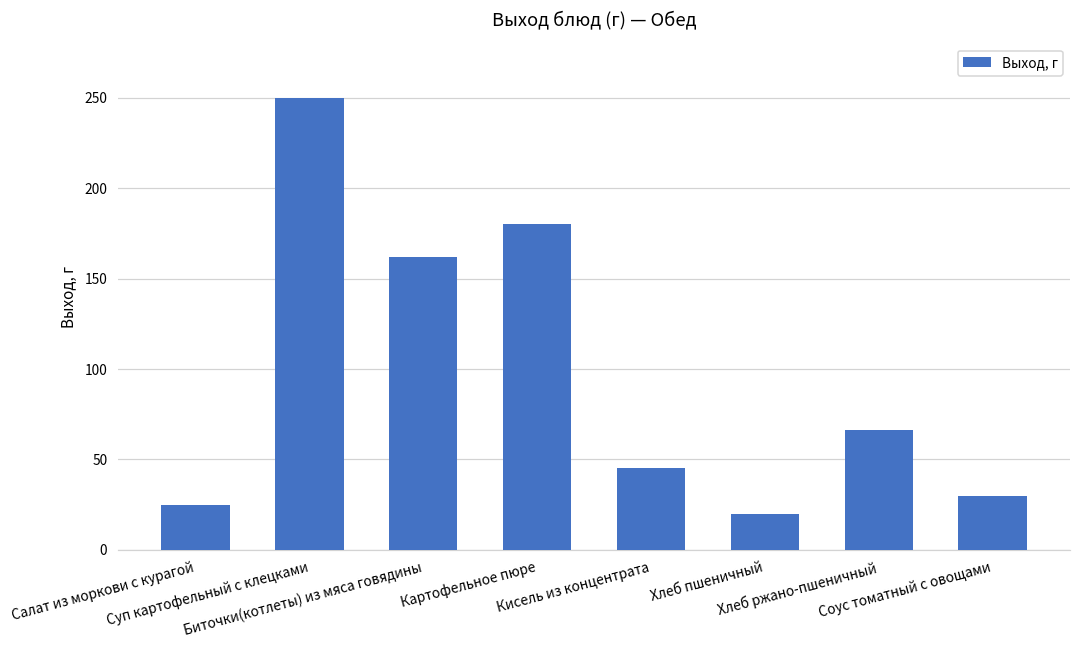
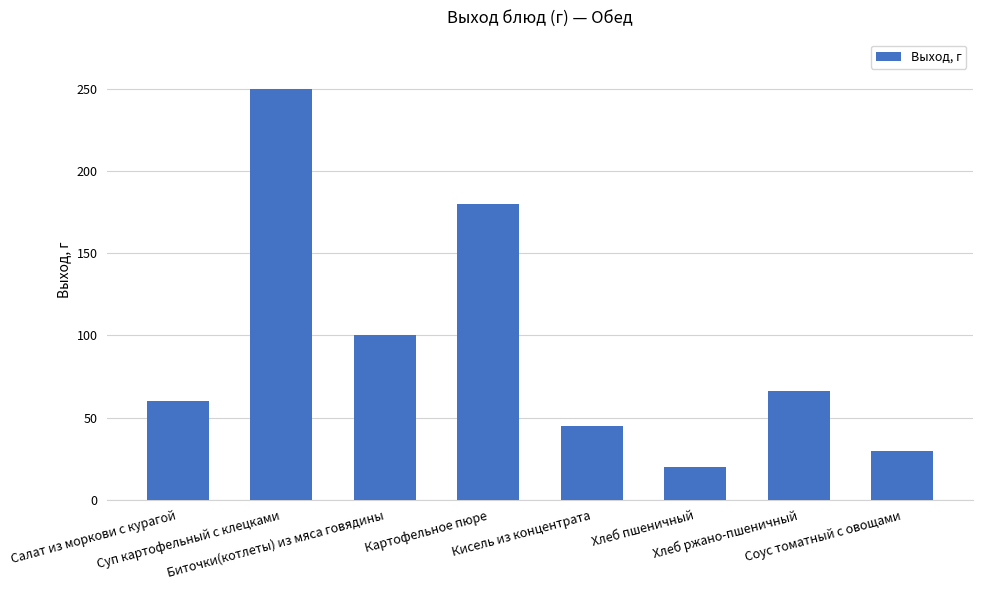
Салат из моркови с курагой: 25 -> 60
Биточки(котлеты) из мяса говядины: 162 -> 100
